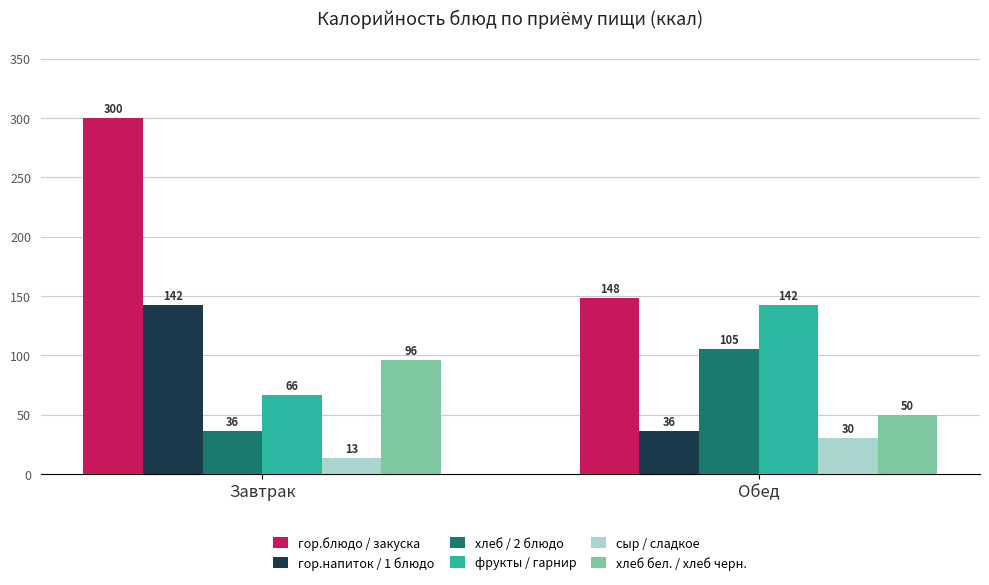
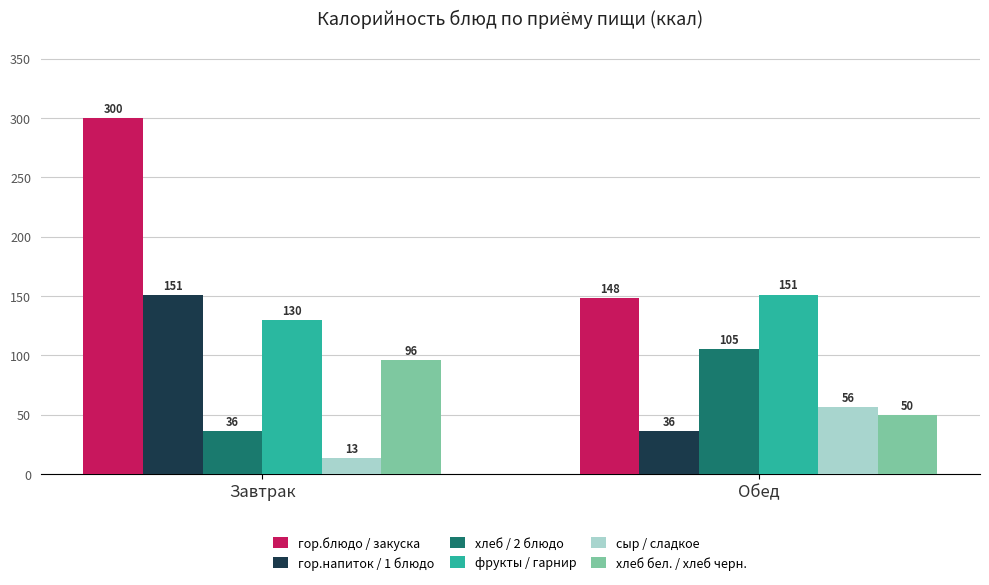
гор.напиток / 1 блюдо, Завтрак: 142 -> 151
фрукты / гарнир, Завтрак: 66 -> 130
фрукты / гарнир, Обед: 142 -> 151
сыр / сладкое, Обед: 30 -> 56
